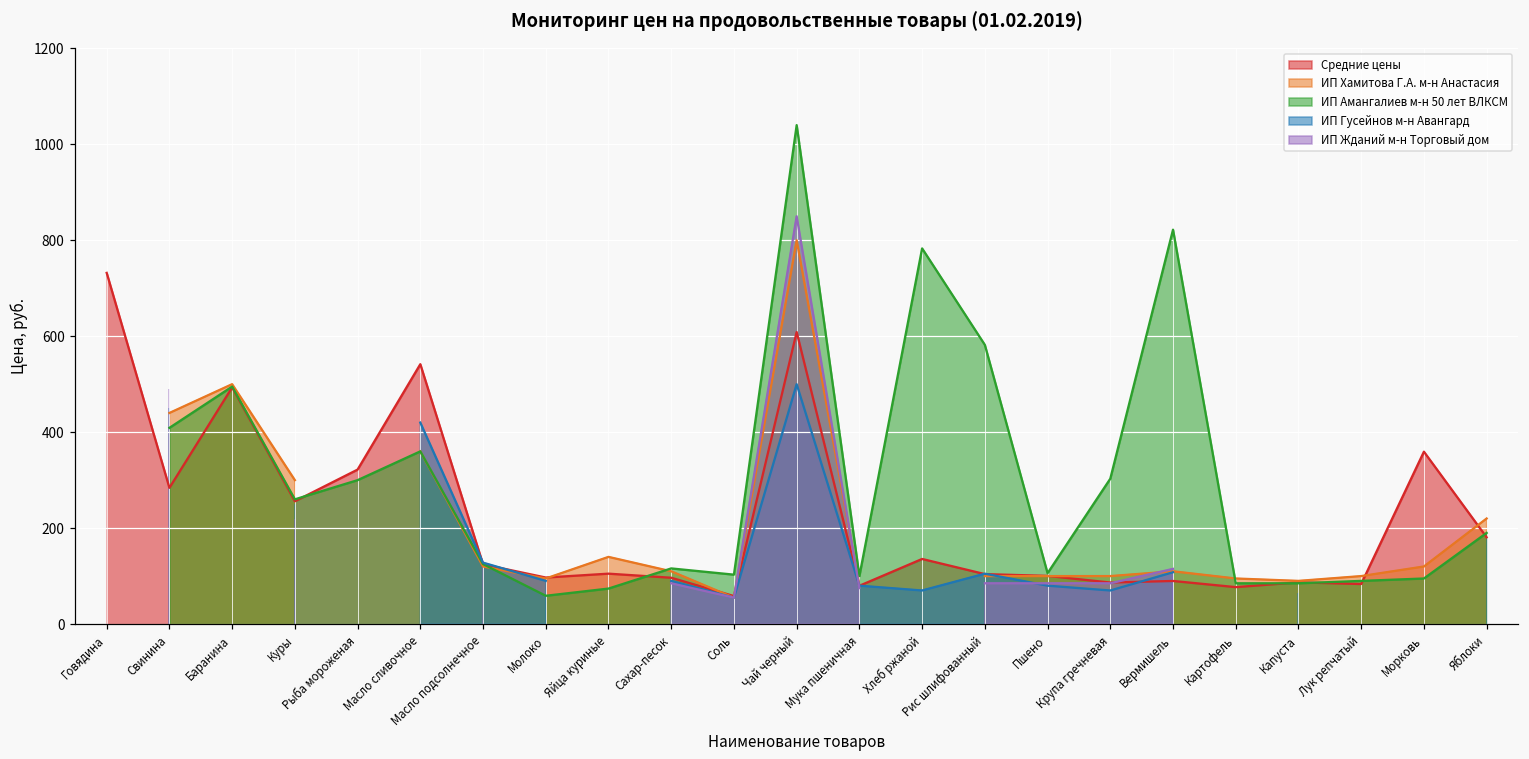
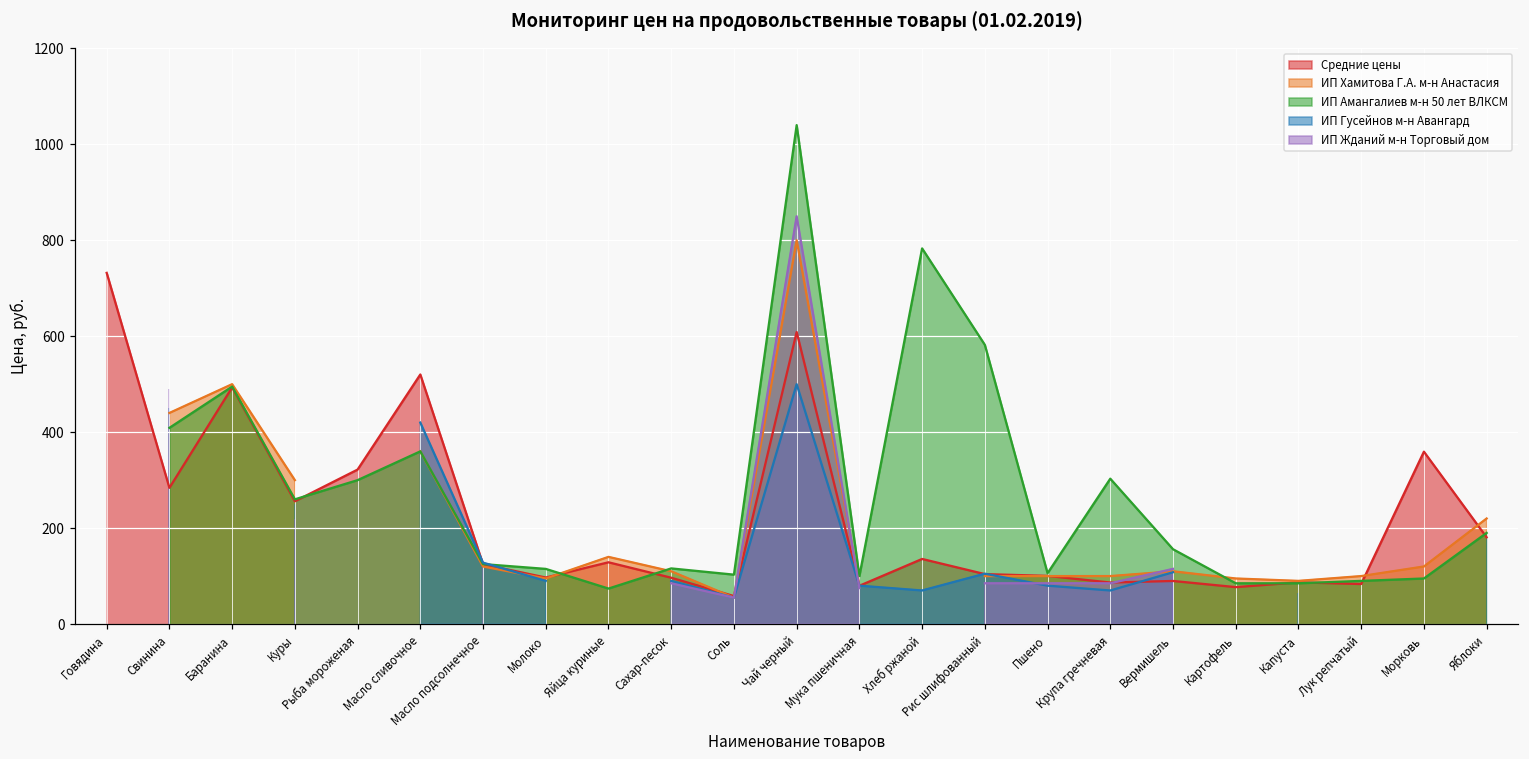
Средние цены, Масло сливочное: 540 -> 520
ИП Амангалиев м-н 50 лет ВЛКСМ, Молоко: 60 -> 120
Средние цены, Яйца куриные: 110 -> 130
ИП Амангалиев м-н 50 лет ВЛКСМ, Вермишель: 820 -> 160
